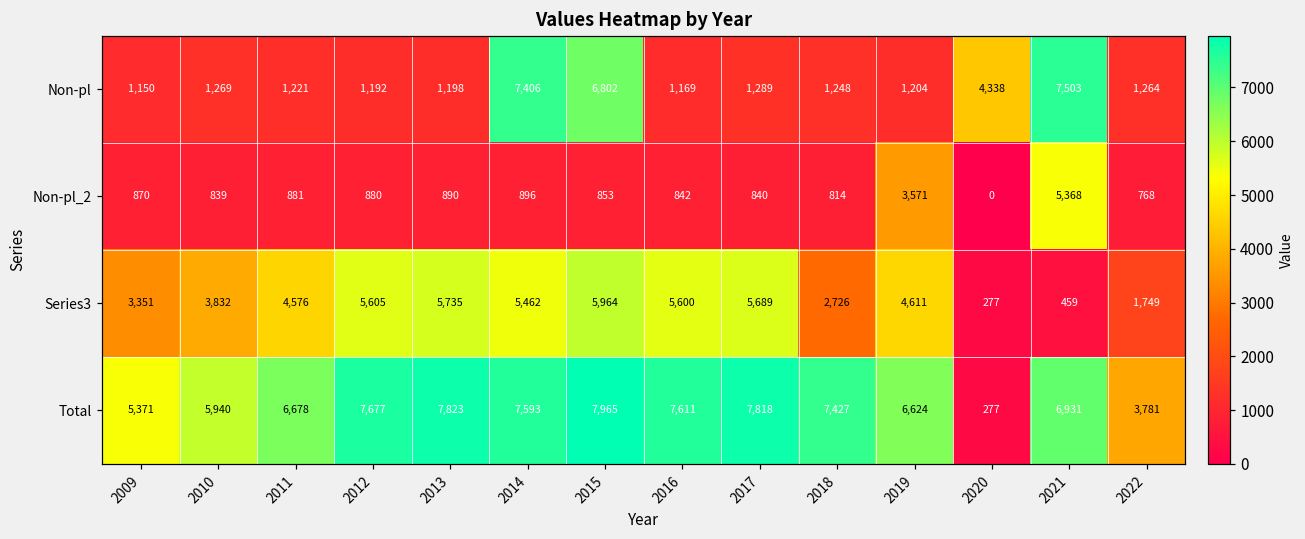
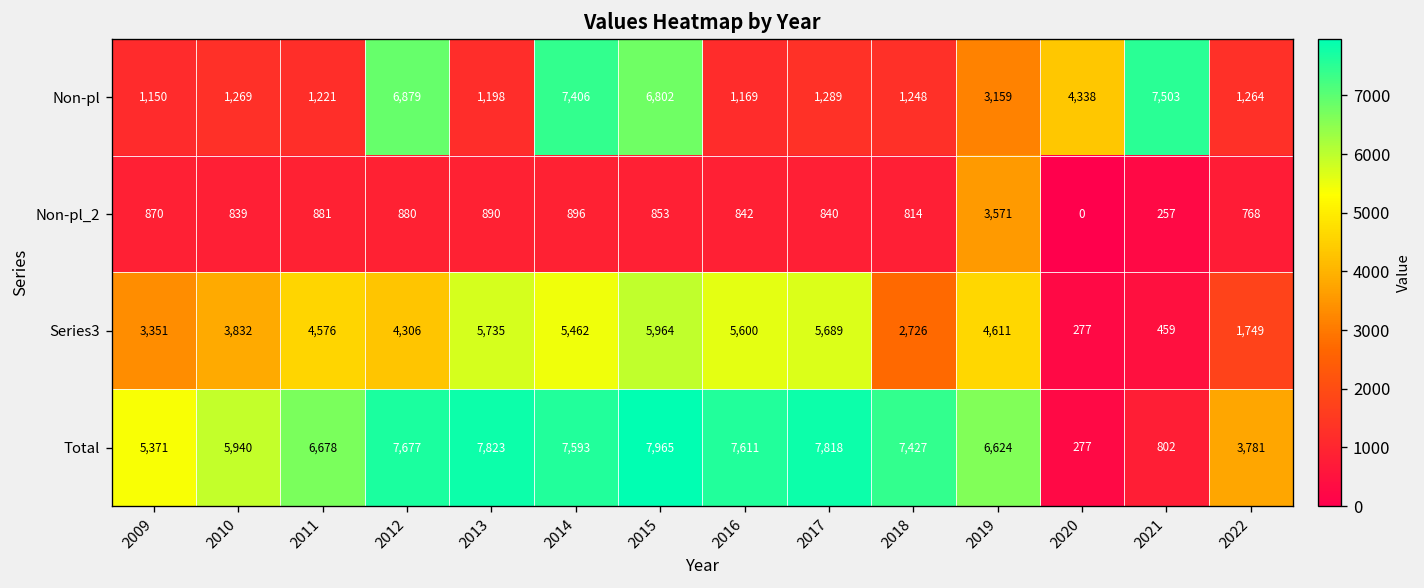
Non-pl, 2012: 1,192 -> 6,879
Non-pl, 2019: 1,204 -> 3,159
Non-pl_2, 2021: 5,368 -> 257
Series3, 2012: 5,605 -> 4,306
Total, 2021: 6,931 -> 802
